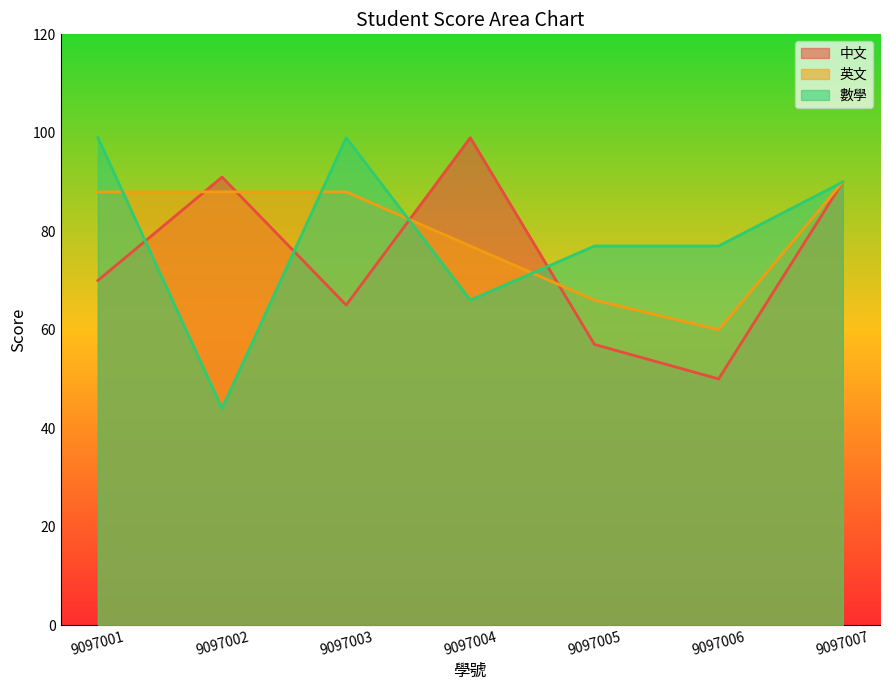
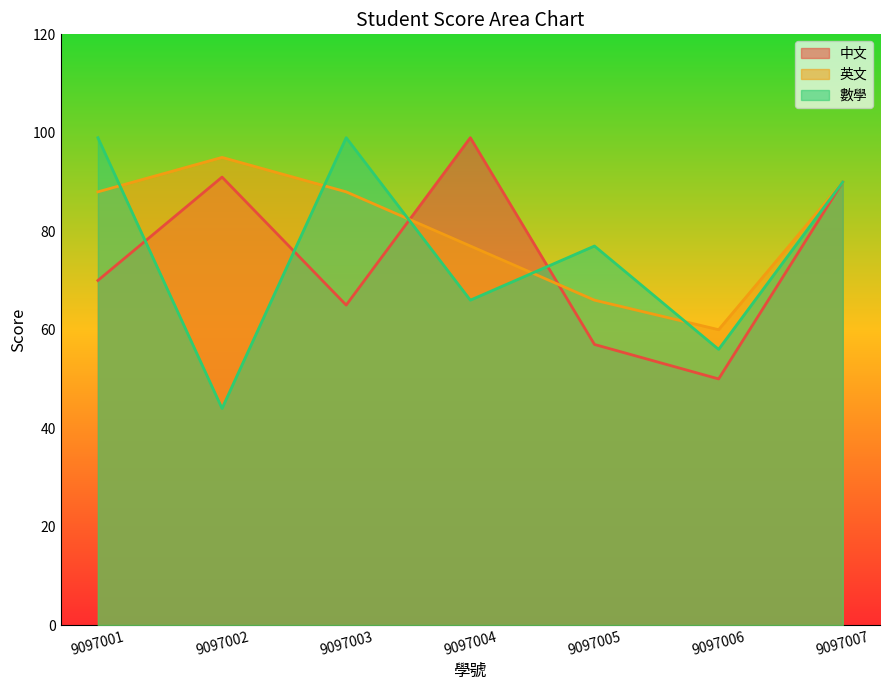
英文, 9097002: 88 -> 95
數學, 9097006: 77 -> 56
